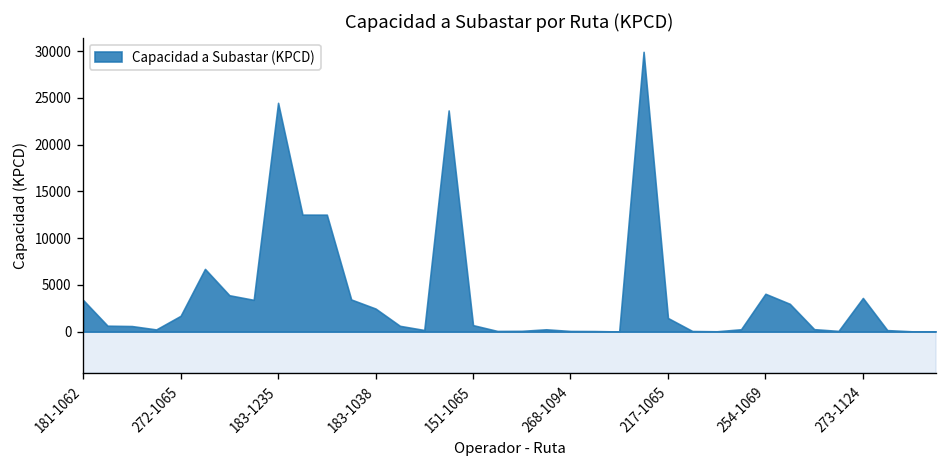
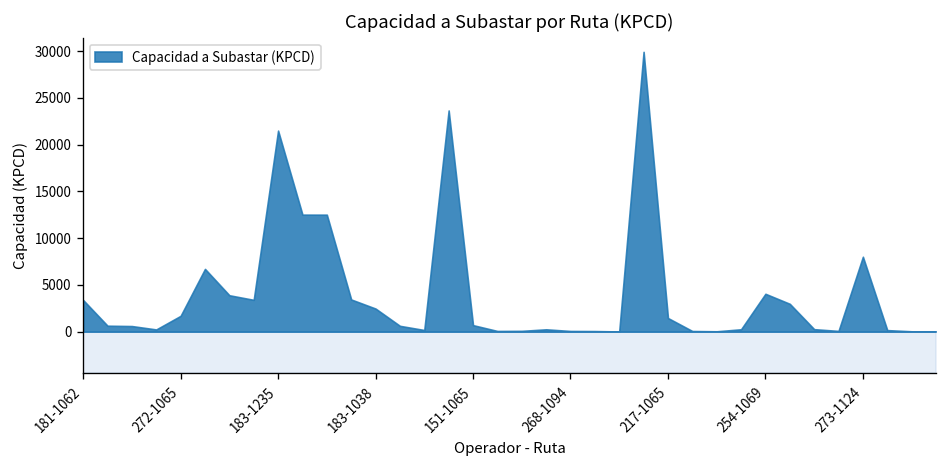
Capacidad a Subastar (KPCD), 183-1235: 24000 -> 21000
Capacidad a Subastar (KPCD), 273-1124: 4000 -> 8000
